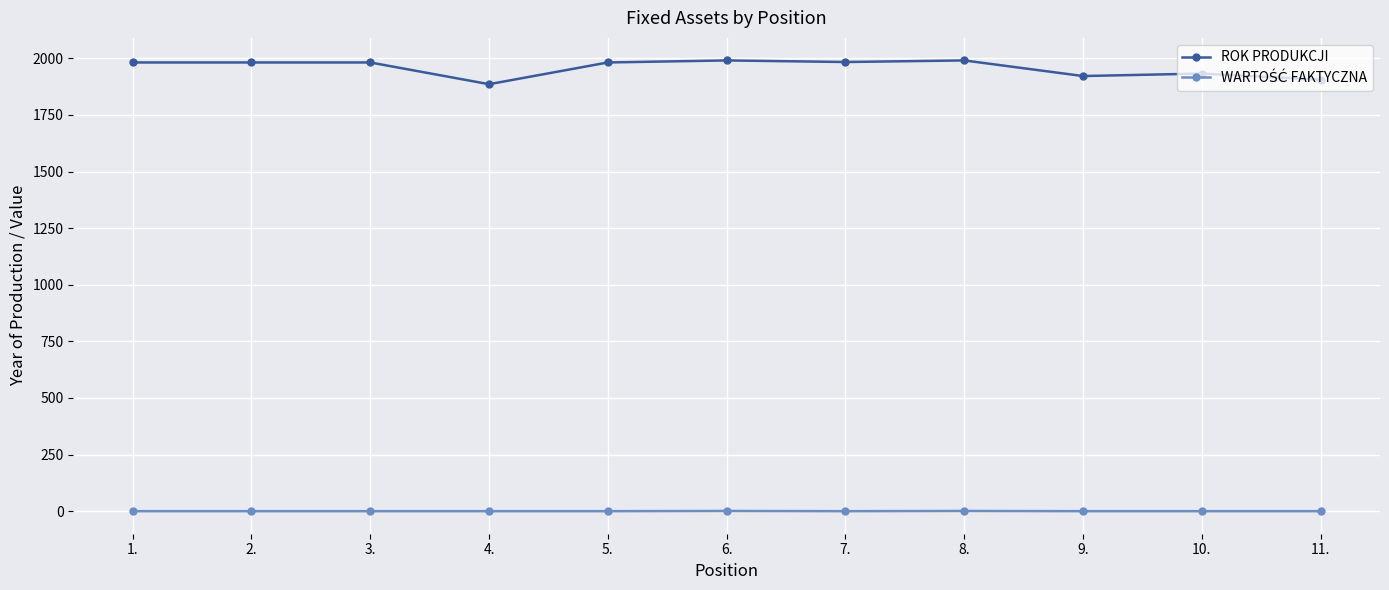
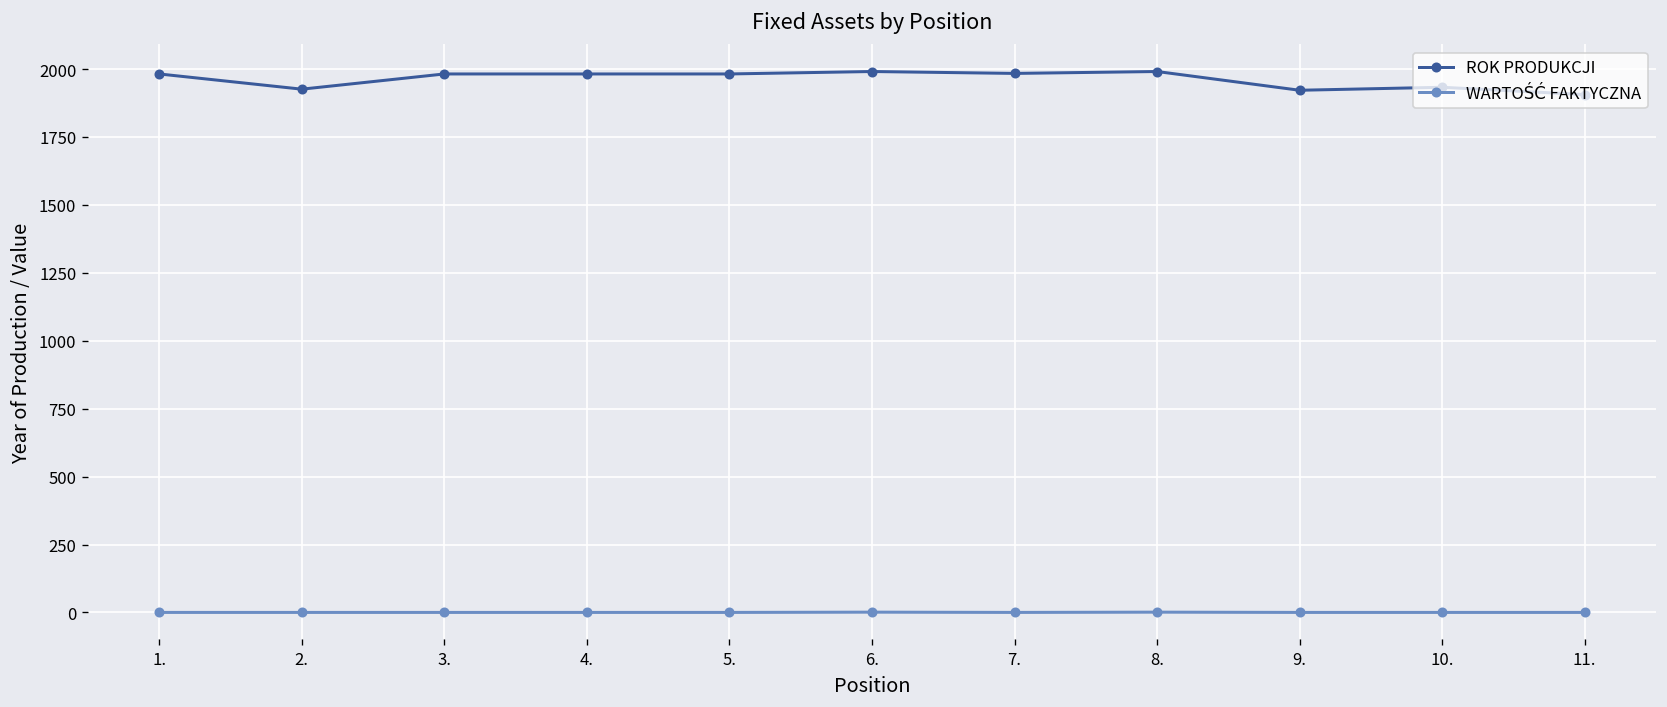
ROK PRODUKCJI, 2.: 1980 -> 1930
ROK PRODUKCJI, 4.: 1890 -> 1980
